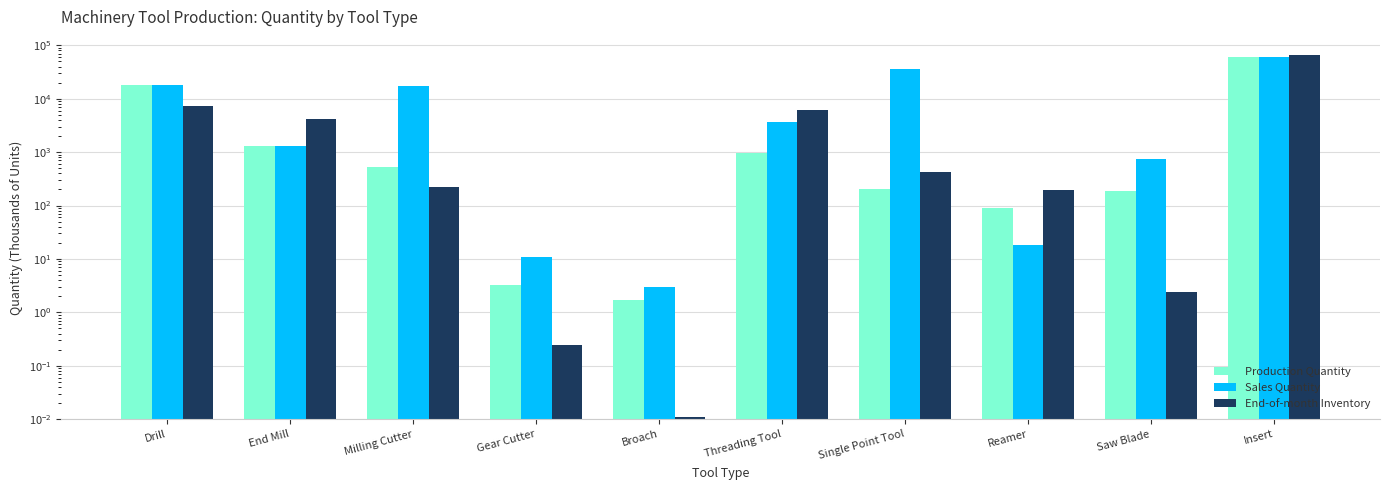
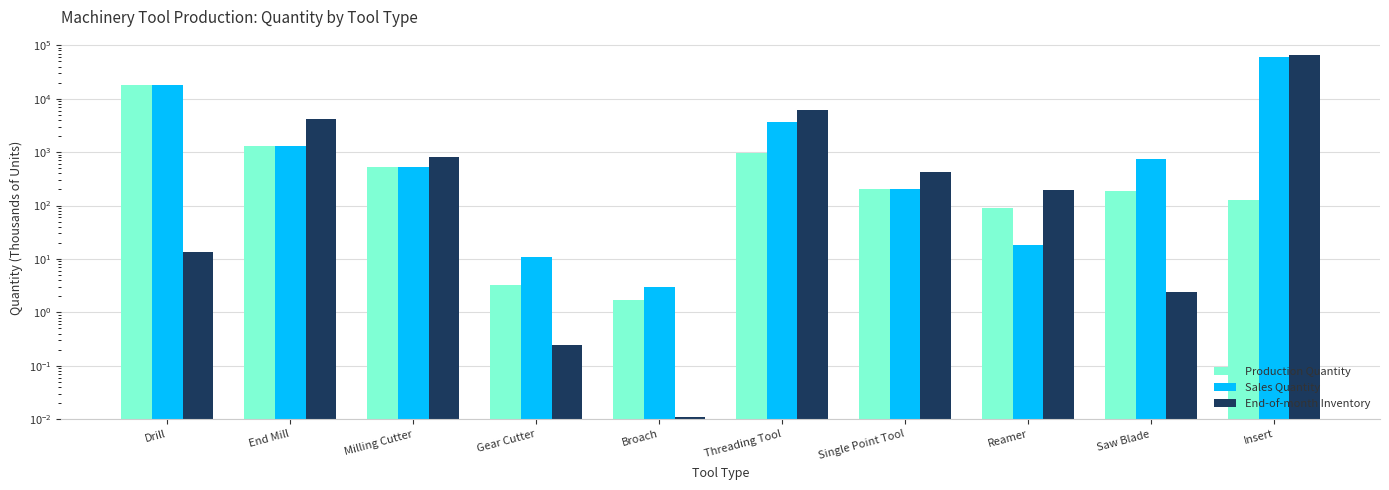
End-of-month Inventory, Drill: 7000 -> 13
Sales Quantity, Milling Cutter: 17000 -> 500
End-of-month Inventory, Milling Cutter: 220 -> 800
Sales Quantity, Single Point Tool: 40000 -> 200
Production Quantity, Insert: 60000 -> 130
